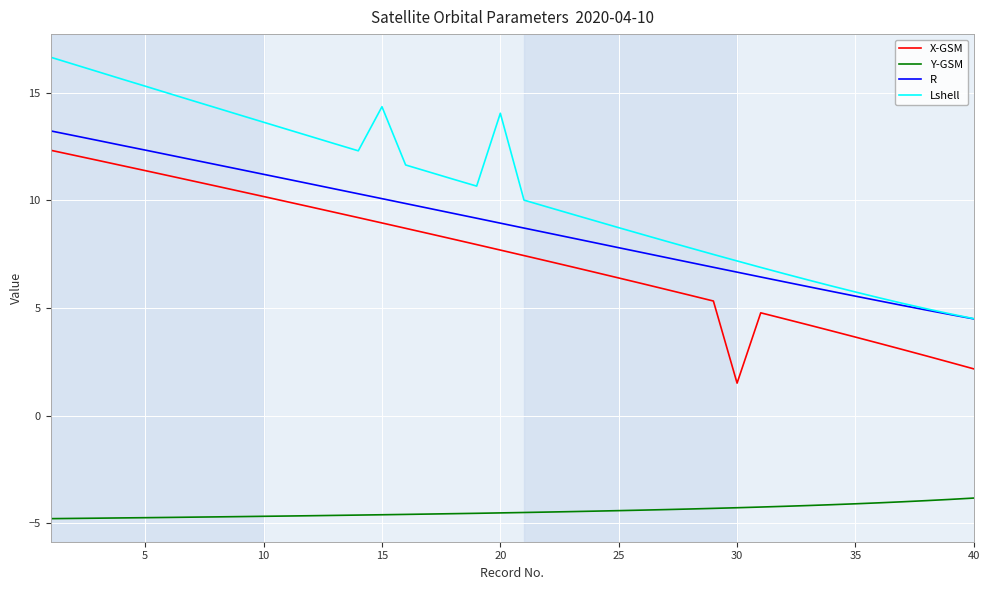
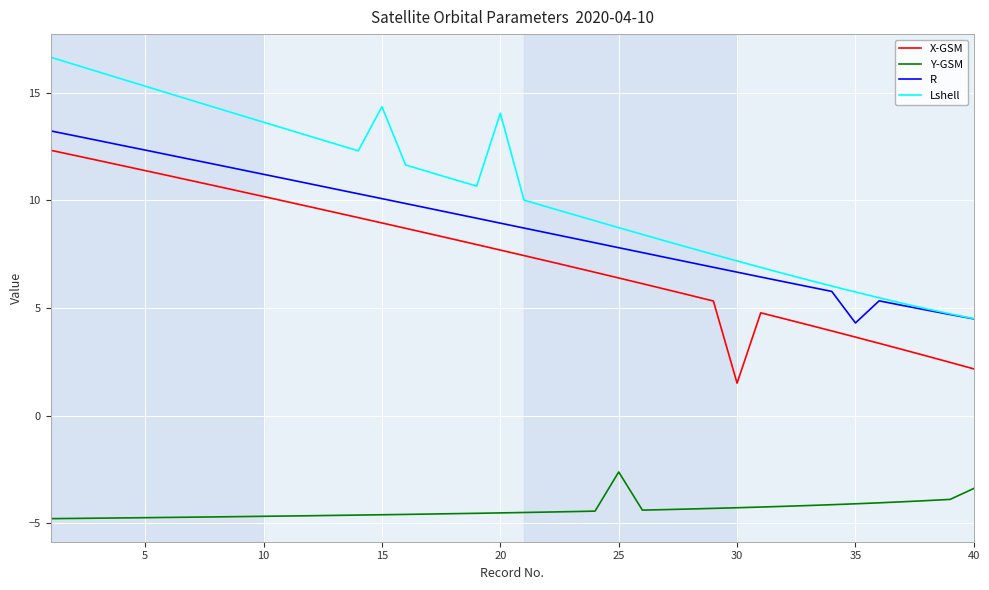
Y-GSM, 25: -4.4 -> -2.6
R, 35: 5.5 -> 4.3
Y-GSM, 40: -3.8 -> -3.4
